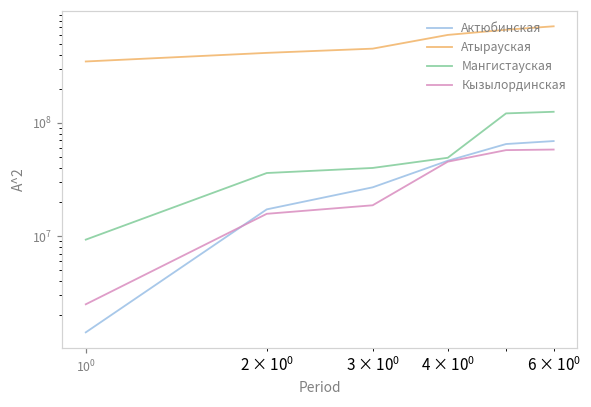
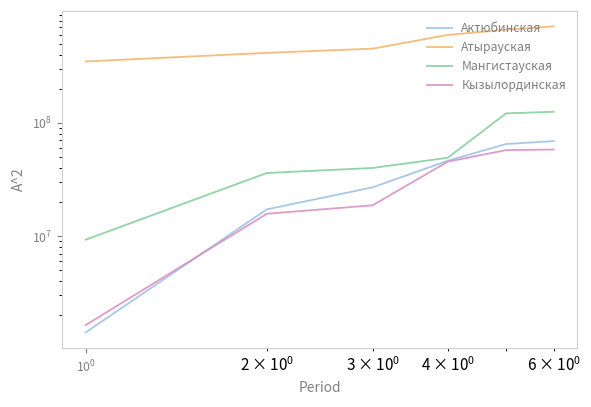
Кызылординская, 10^0: 2500000 -> 1600000
